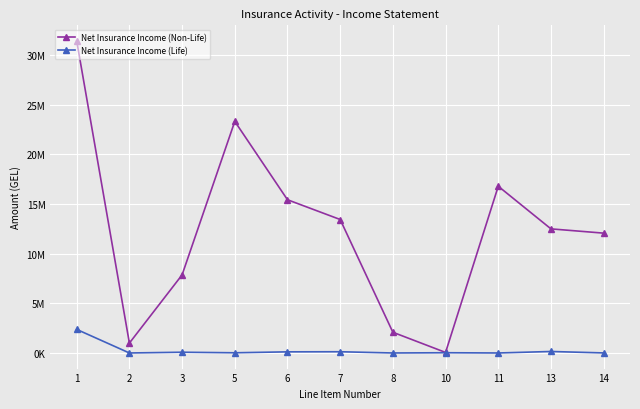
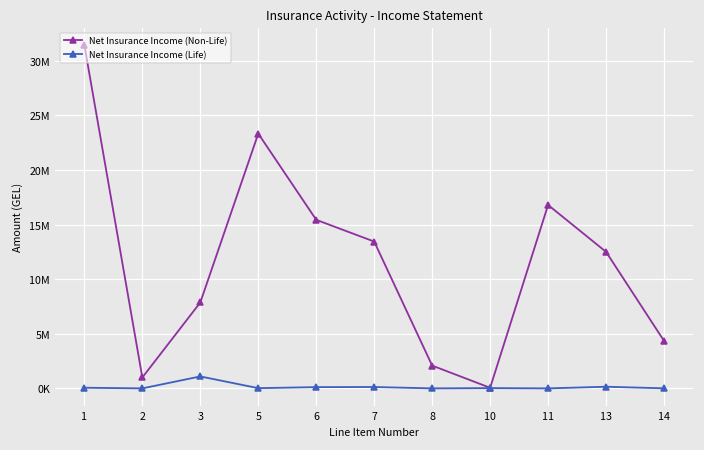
Net Insurance Income (Life), 1: 2000000 -> 0
Net Insurance Income (Life), 3: 0 -> 1000000
Net Insurance Income (Non-Life), 14: 12000000 -> 4000000
